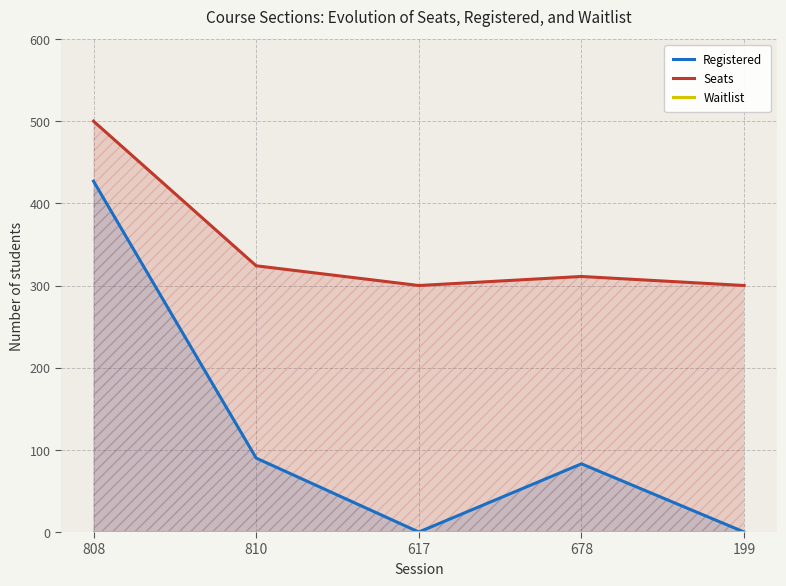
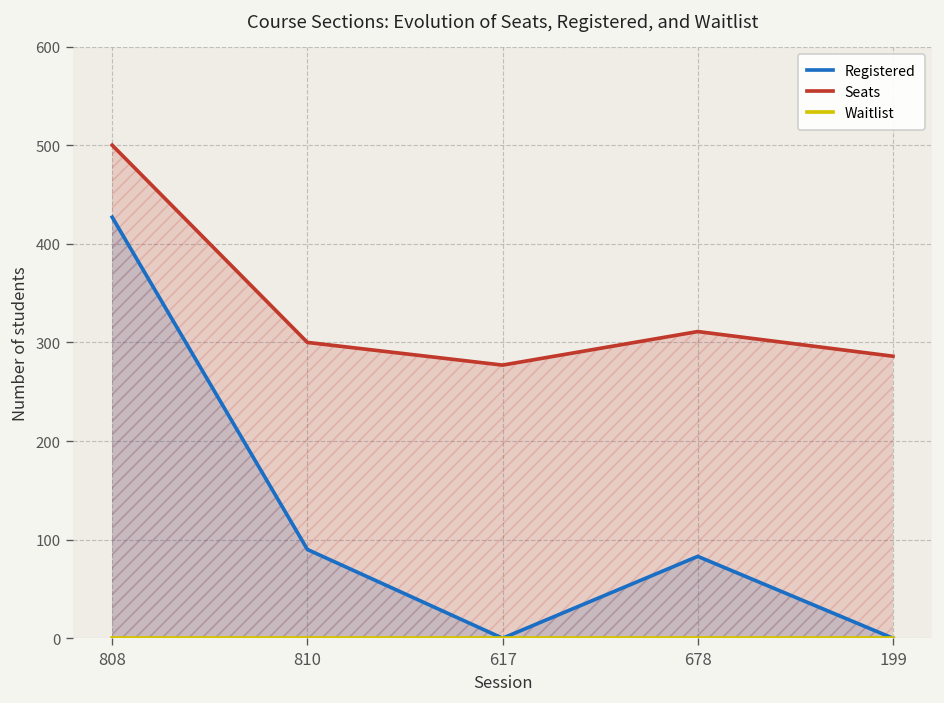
Seats, 810: 320 -> 300
Seats, 617: 300 -> 280
Seats, 199: 300 -> 290
